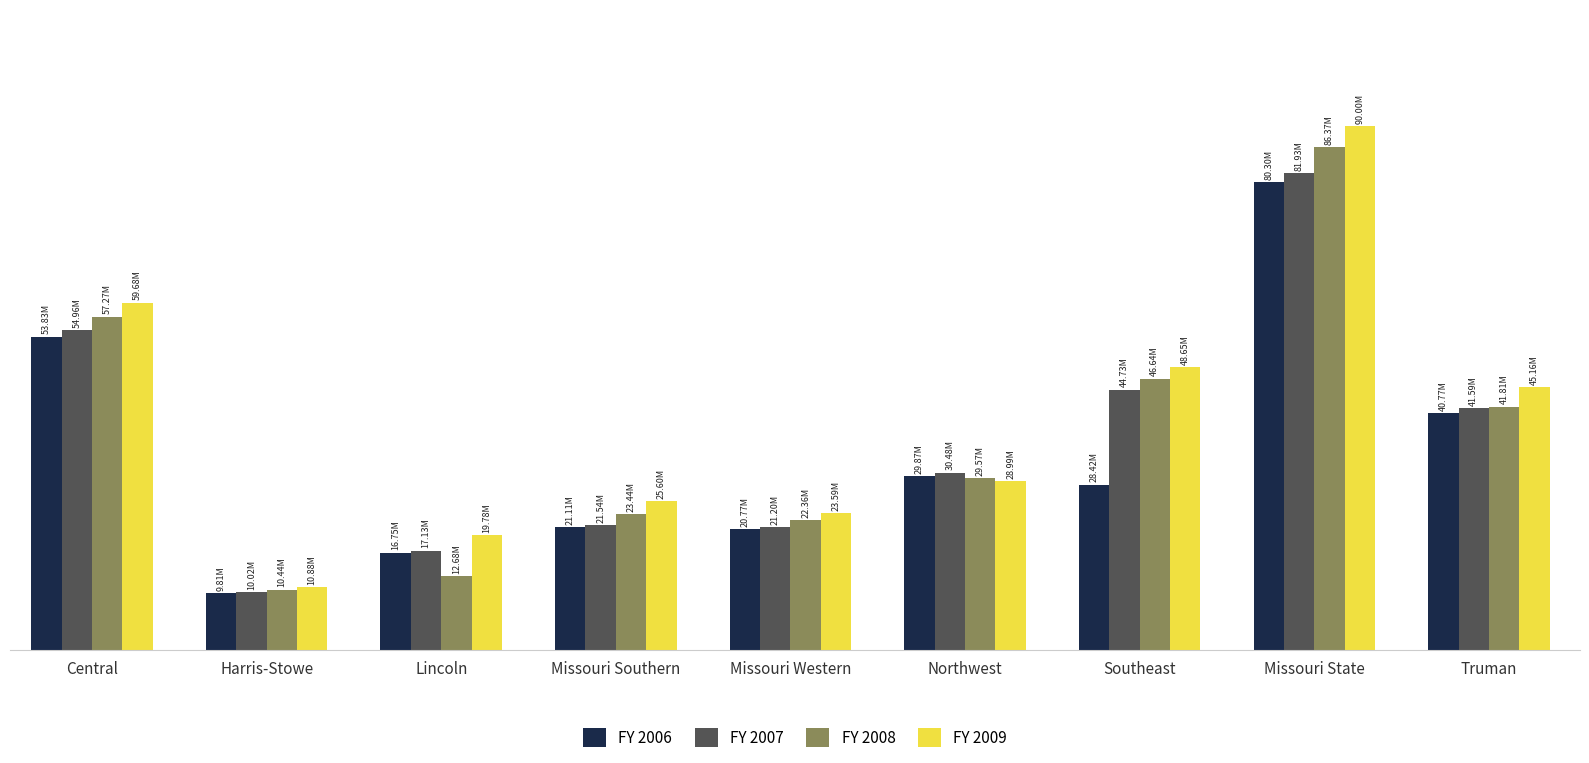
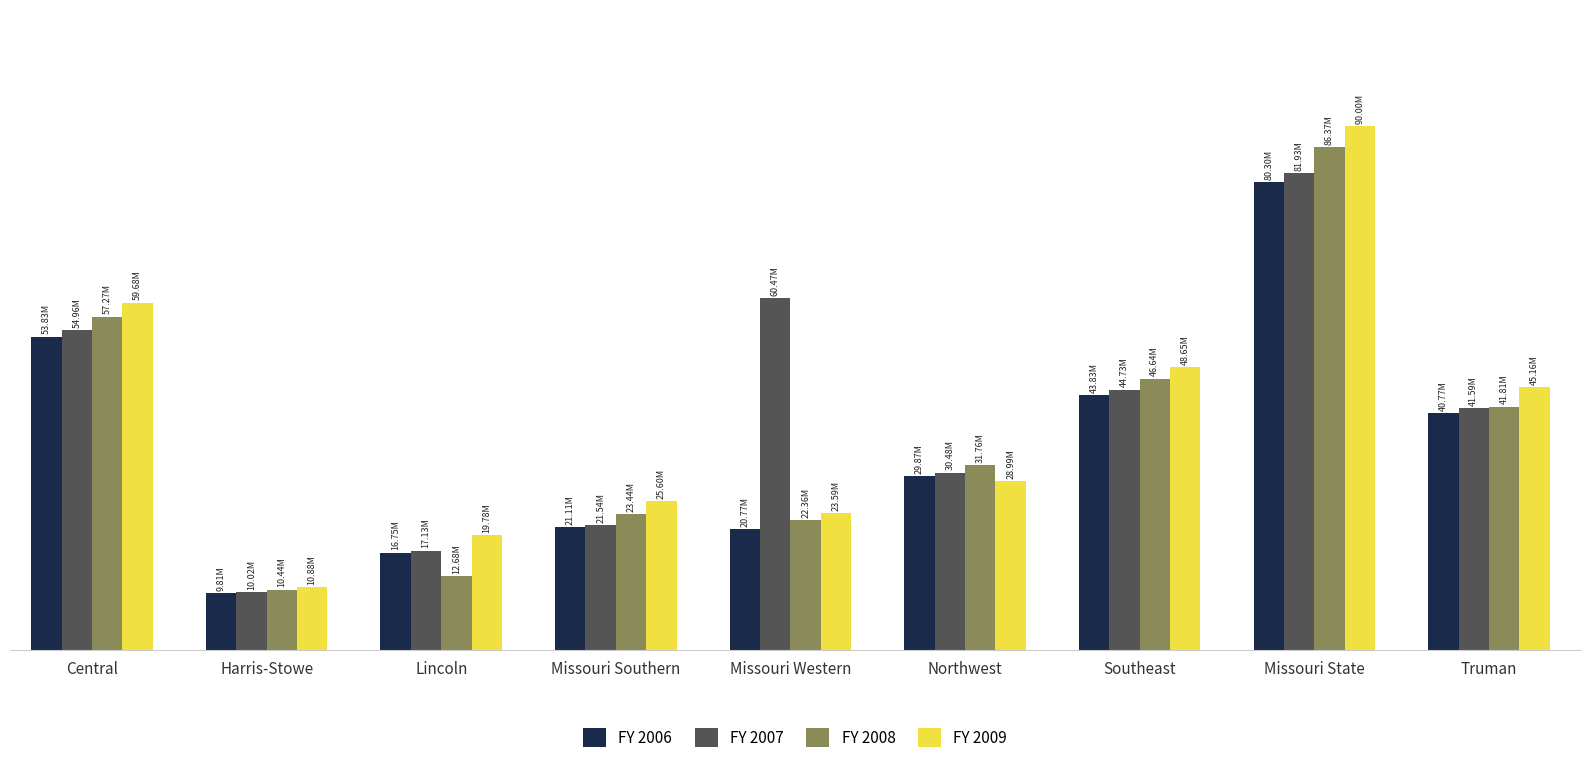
FY 2007, Missouri Western: 21.20M -> 60.47M
FY 2008, Northwest: 29.57M -> 31.76M
FY 2006, Southeast: 28.42M -> 43.83M
